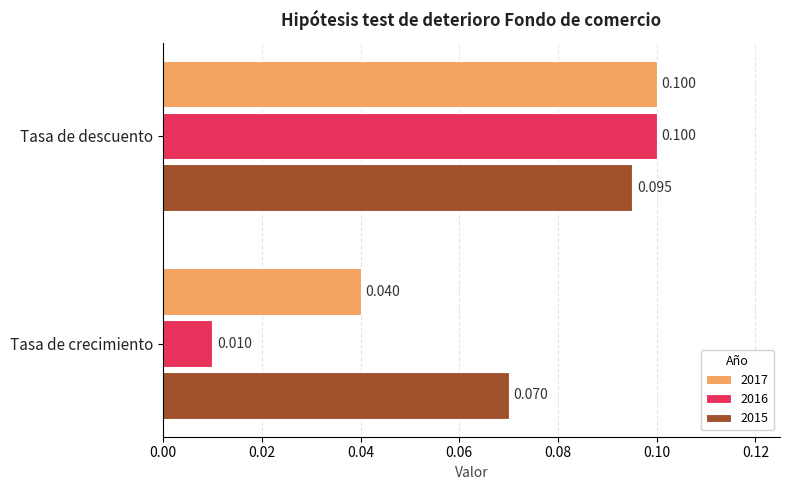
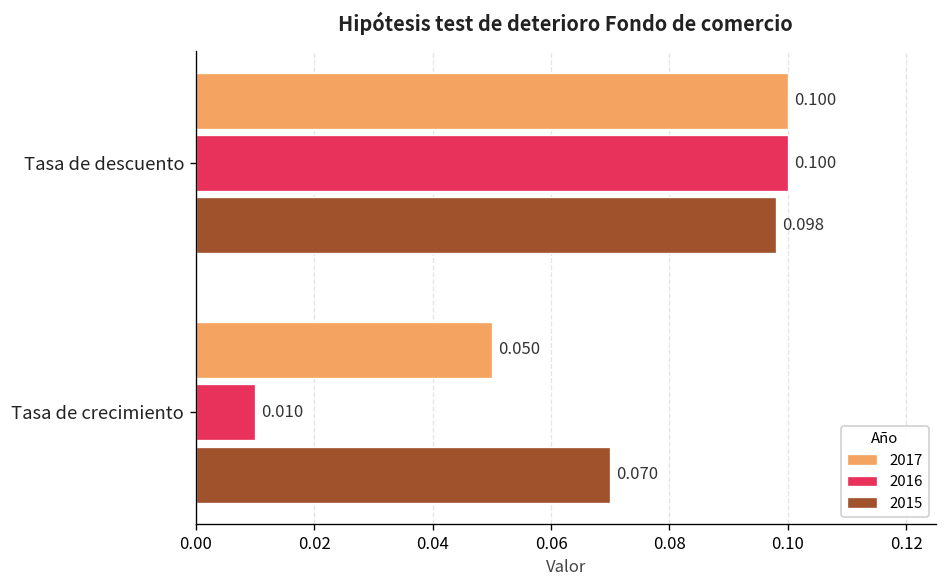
2015, Tasa de descuento: 0.095 -> 0.098
2017, Tasa de crecimiento: 0.040 -> 0.050
